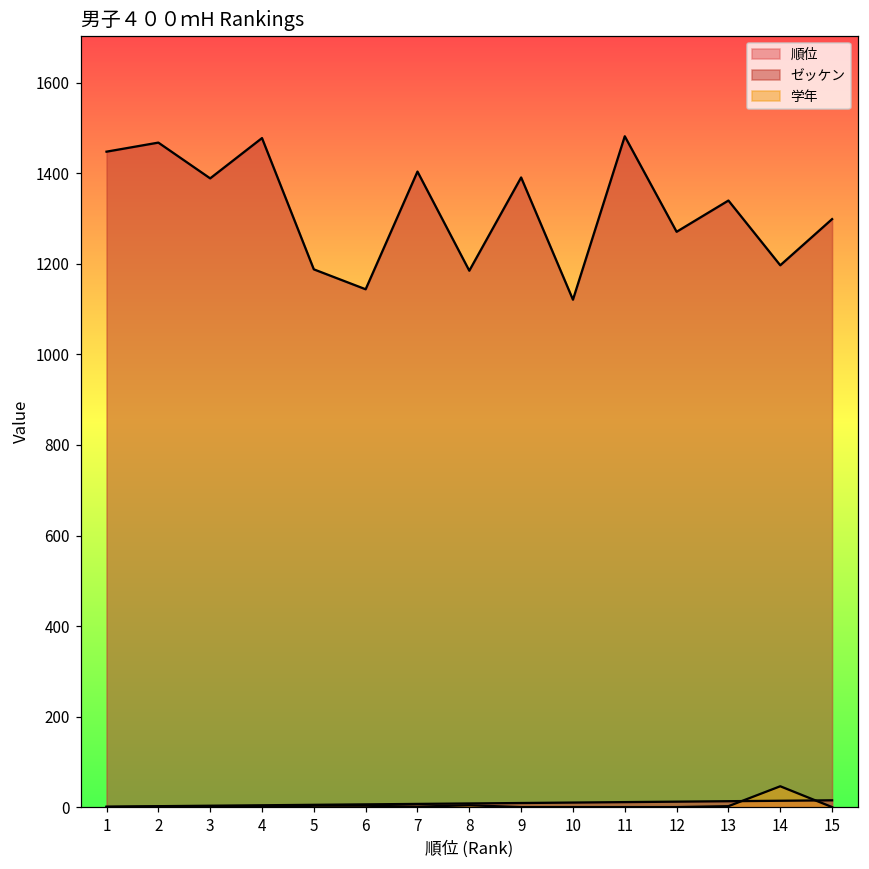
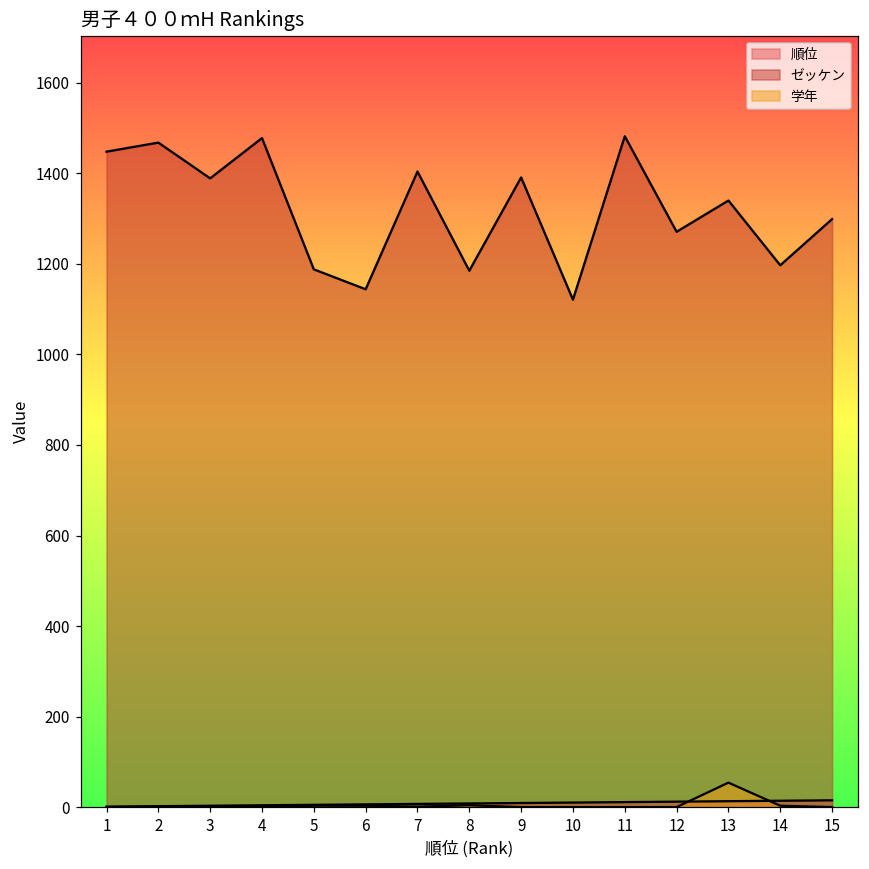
学年, 13: 0 -> 50
学年, 14: 50 -> 0
